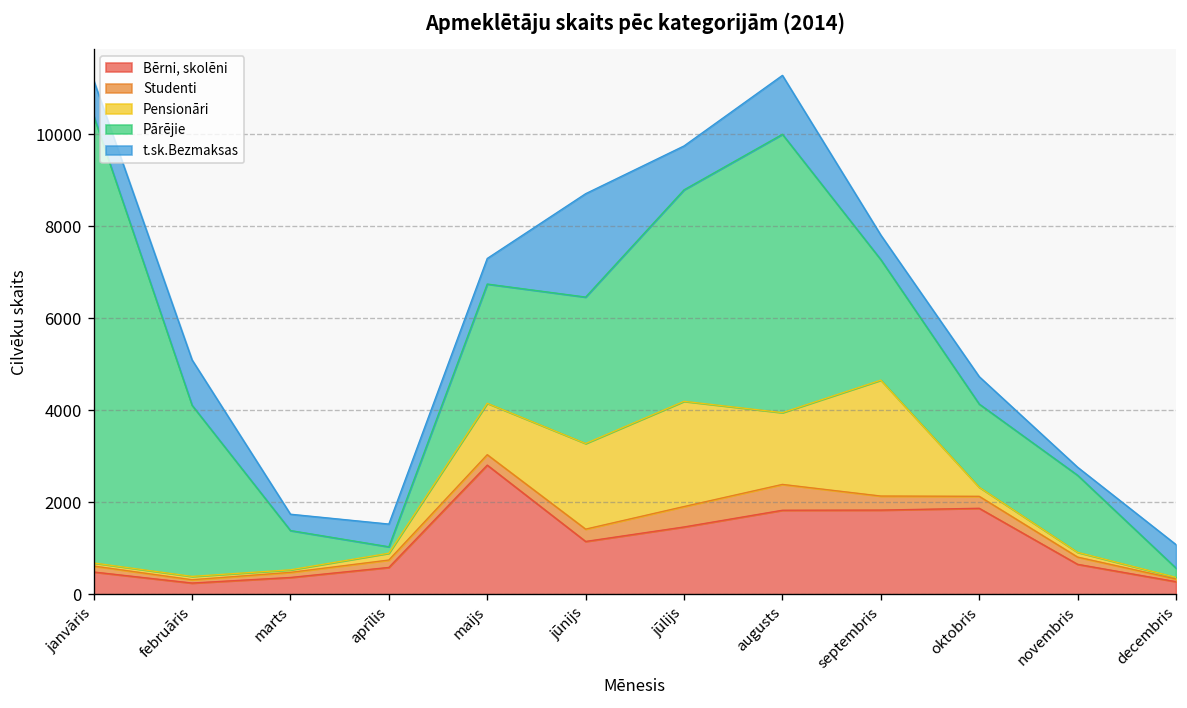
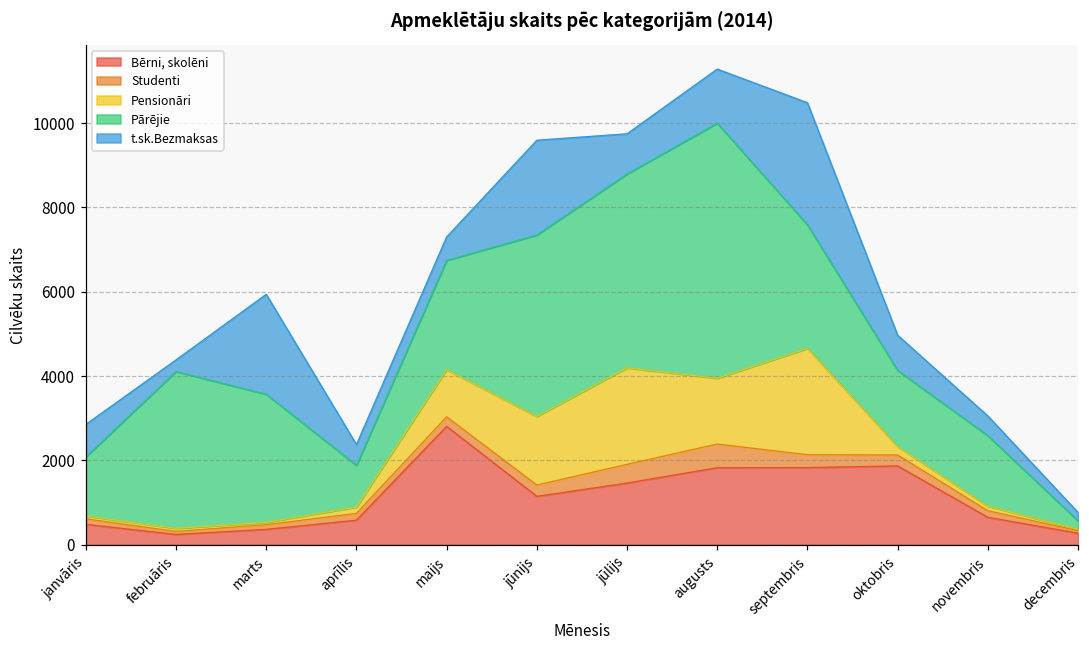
Pārējie, janvāris: 9700 -> 1400
t.sk.Bezmaksas, februāris: 1000 -> 300
Pārējie, marts: 900 -> 3000
t.sk.Bezmaksas, marts: 400 -> 2400
Pārējie, aprīlis: 100 -> 1000
Pensionāri, jūnijs: 1900 -> 1600
Pārējie, jūnijs: 3200 -> 4300
Pārējie, septembris: 2600 -> 2900
t.sk.Bezmaksas, septembris: 500 -> 2900
t.sk.Bezmaksas, oktobris: 600 -> 800
t.sk.Bezmaksas, novembris: 200 -> 500
t.sk.Bezmaksas, decembris: 500 -> 200
